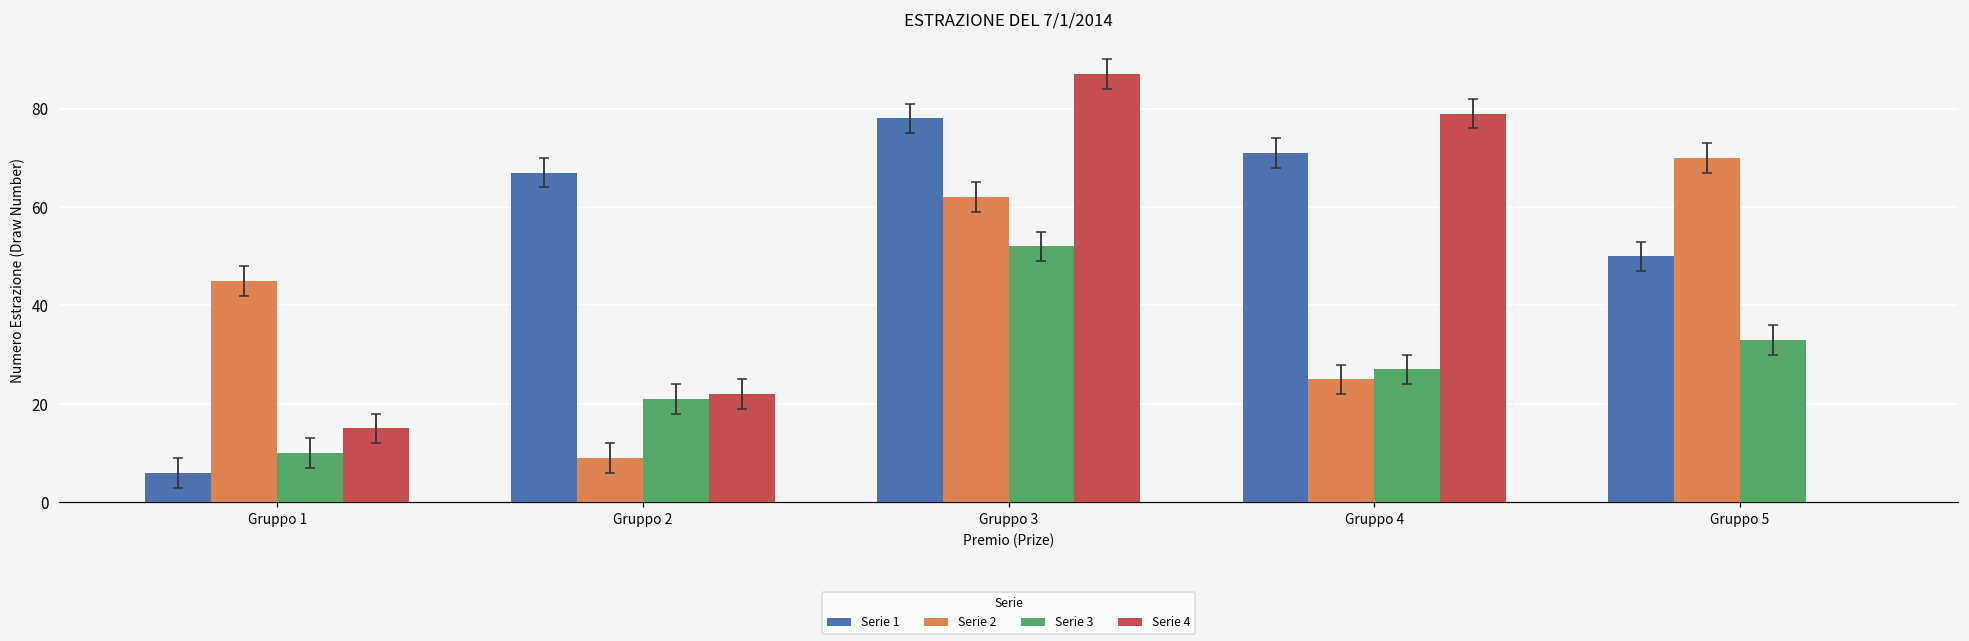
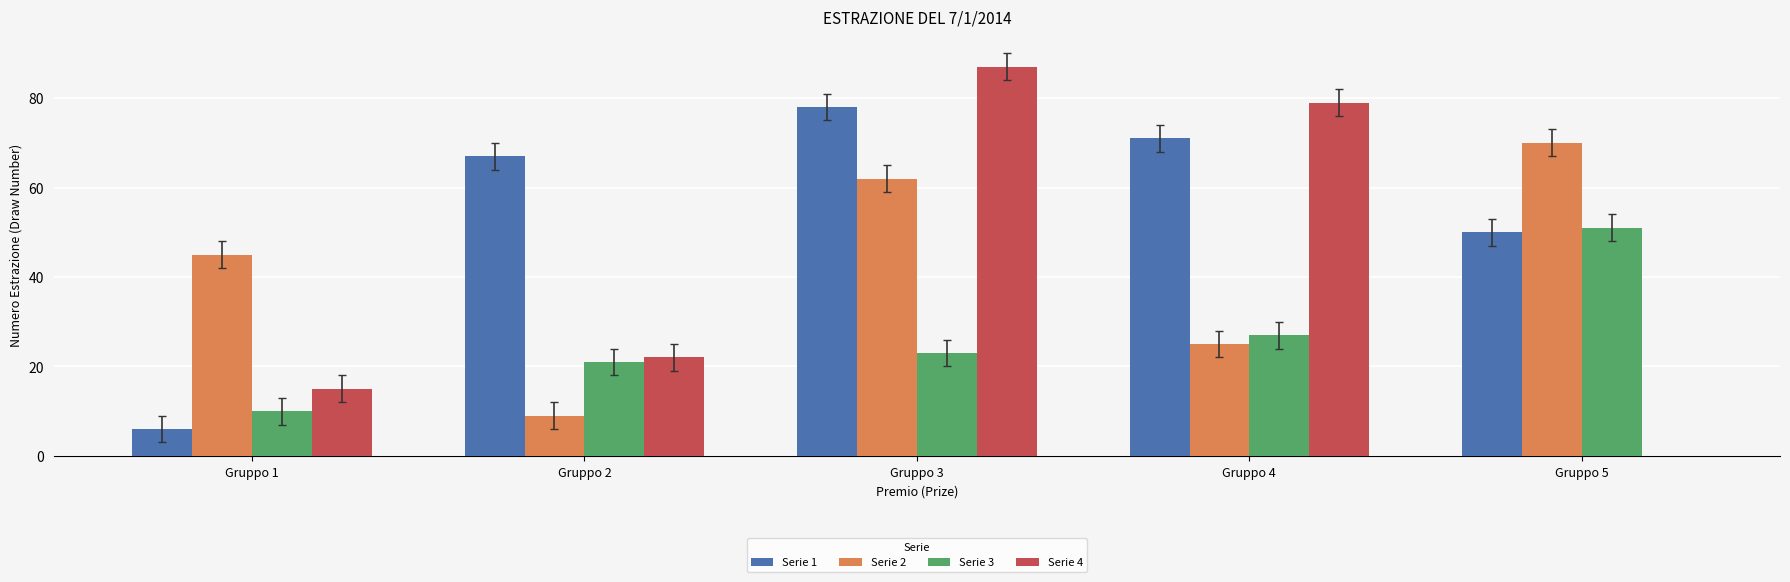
Serie 3, Gruppo 3: 52 -> 23
Serie 3, Gruppo 5: 33 -> 51
